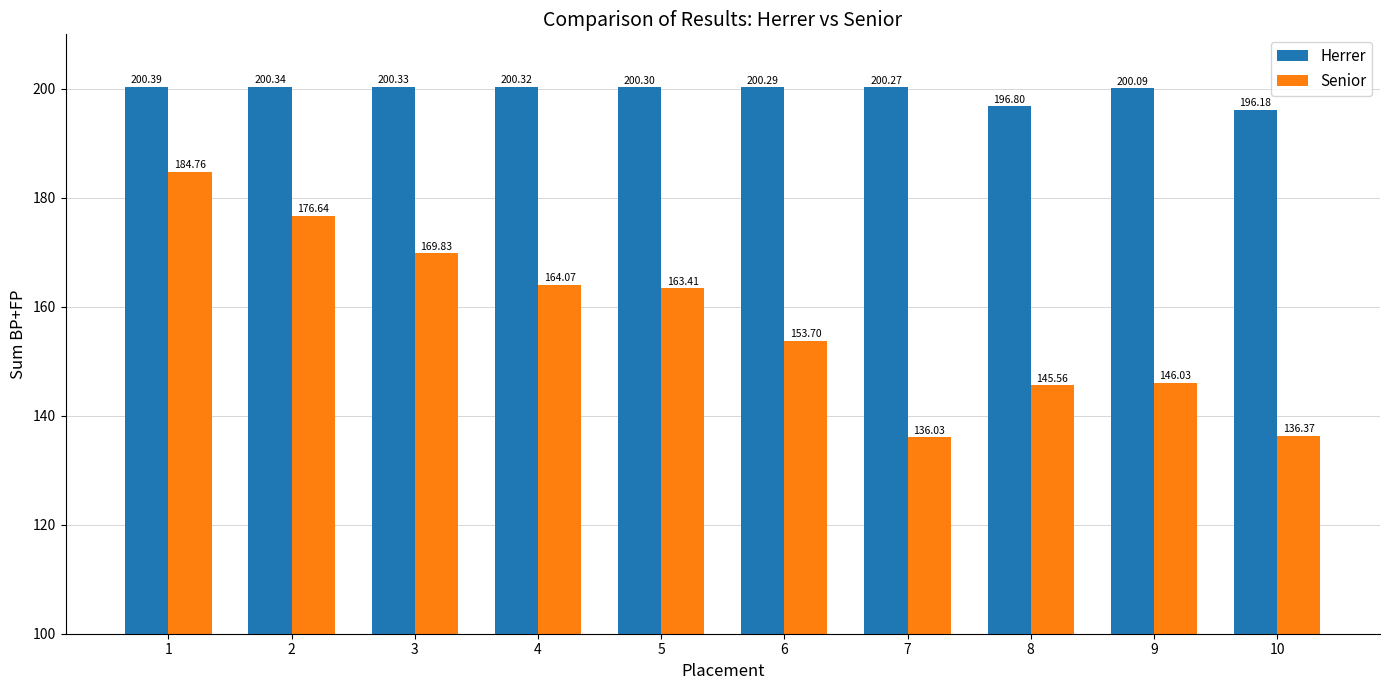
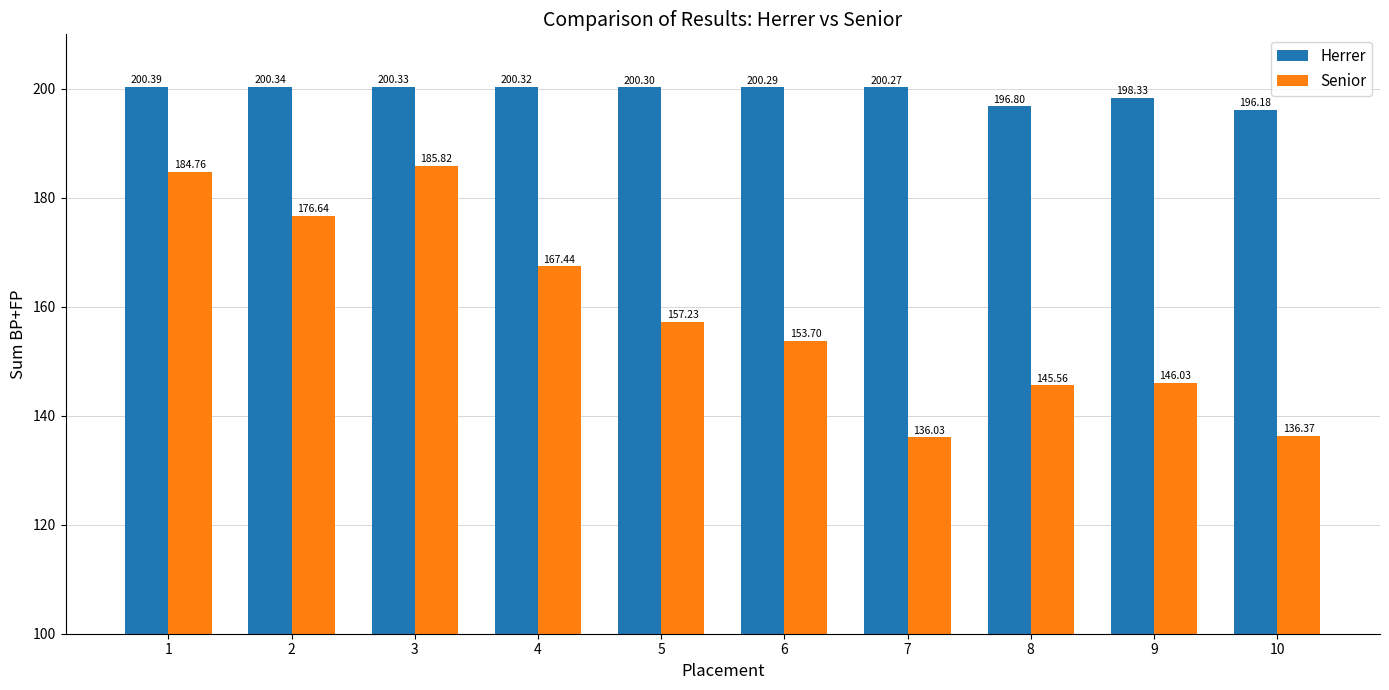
Senior, 3: 169.83 -> 185.82
Senior, 4: 164.07 -> 167.44
Senior, 5: 163.41 -> 157.23
Herrer, 9: 200.09 -> 198.33
